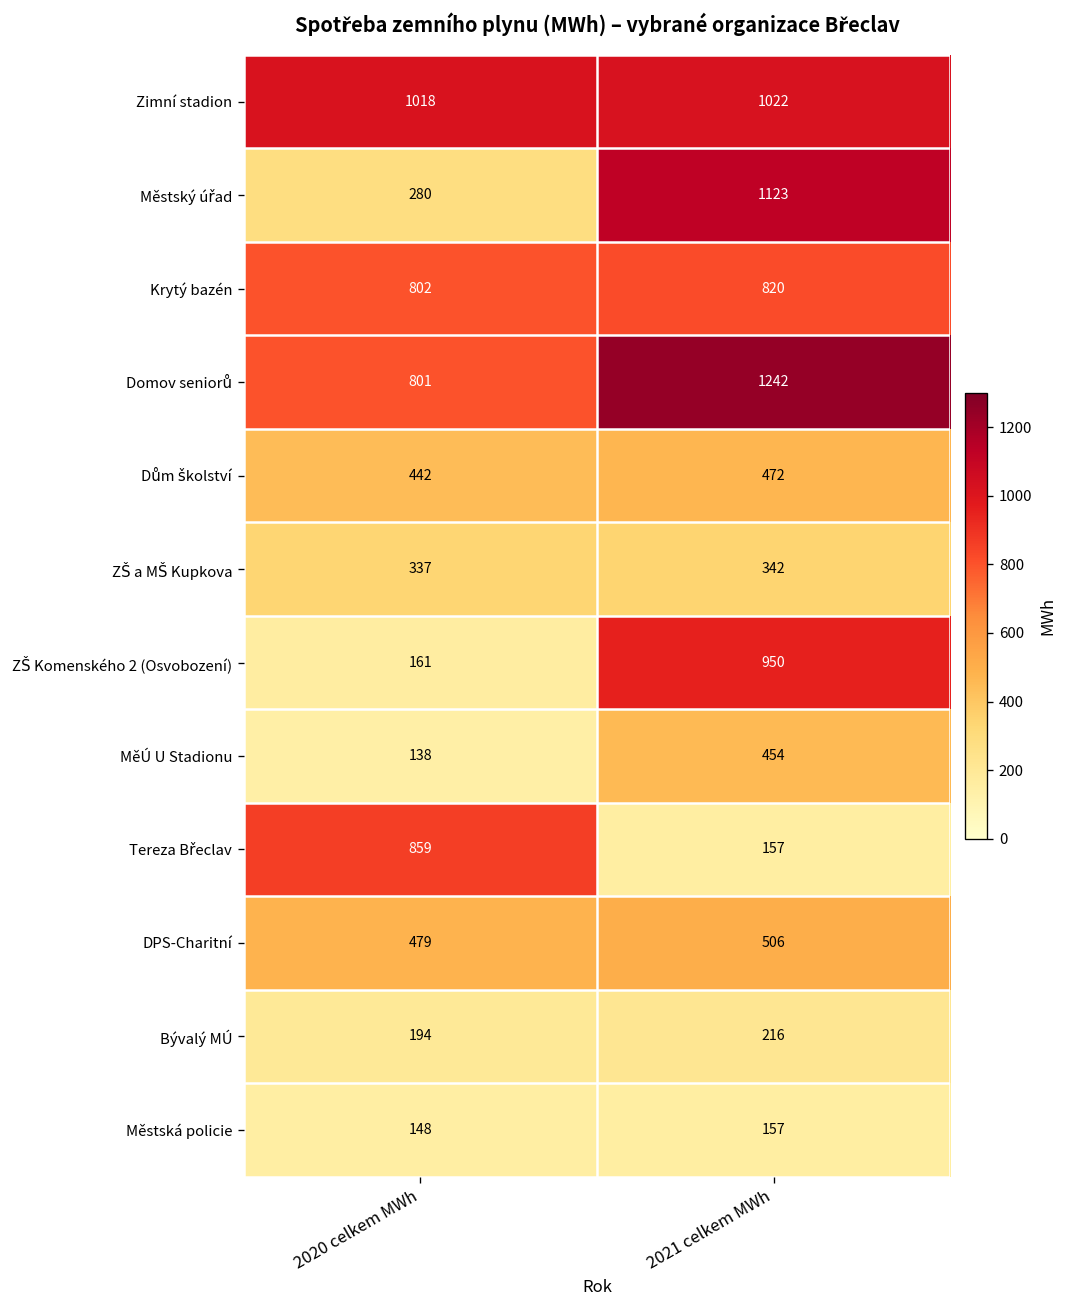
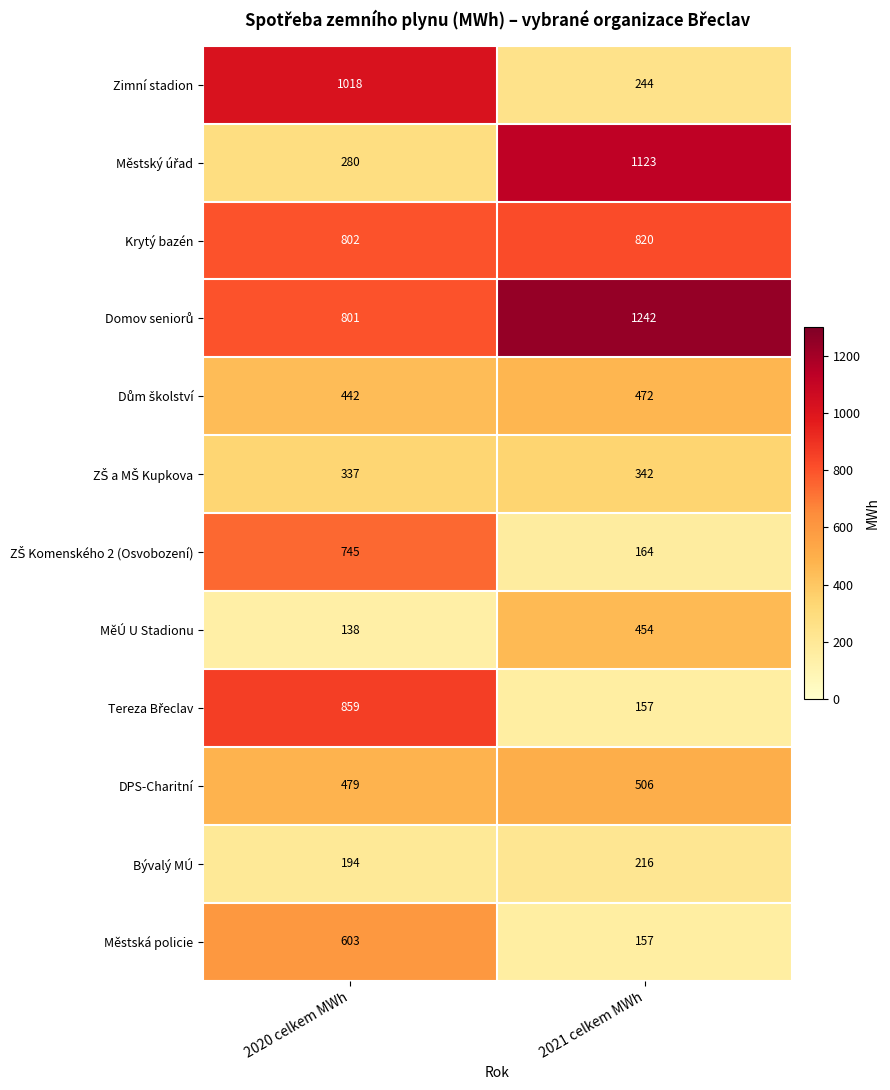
Zimní stadion, 2021 celkem MWh: 1022 -> 244
ZŠ Komenského 2 (Osvobození), 2020 celkem MWh: 161 -> 745
ZŠ Komenského 2 (Osvobození), 2021 celkem MWh: 950 -> 164
Městská policie, 2020 celkem MWh: 148 -> 603
